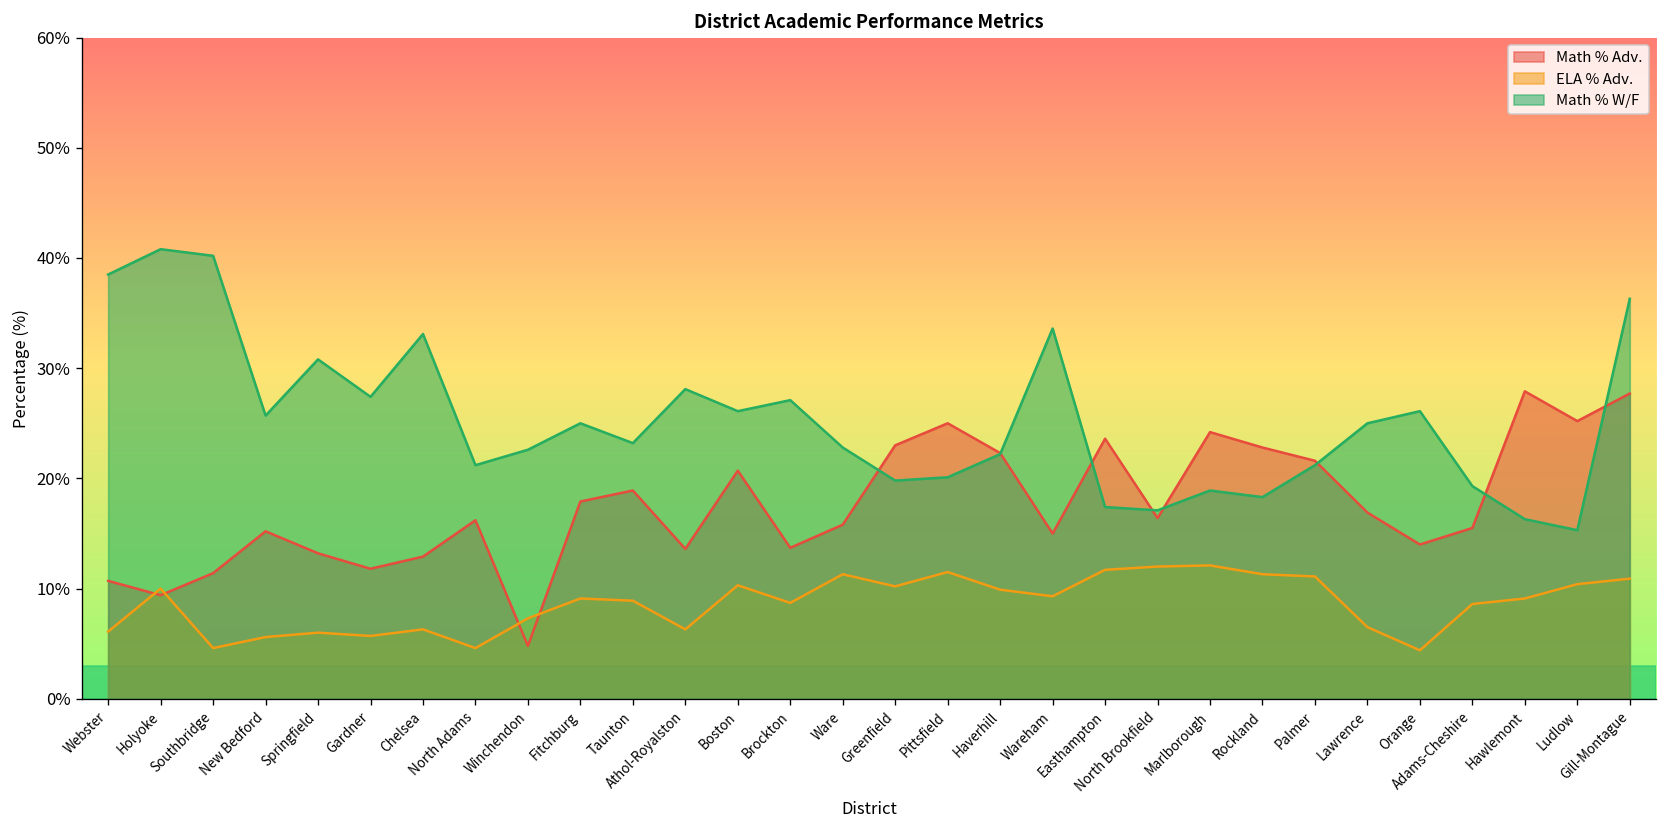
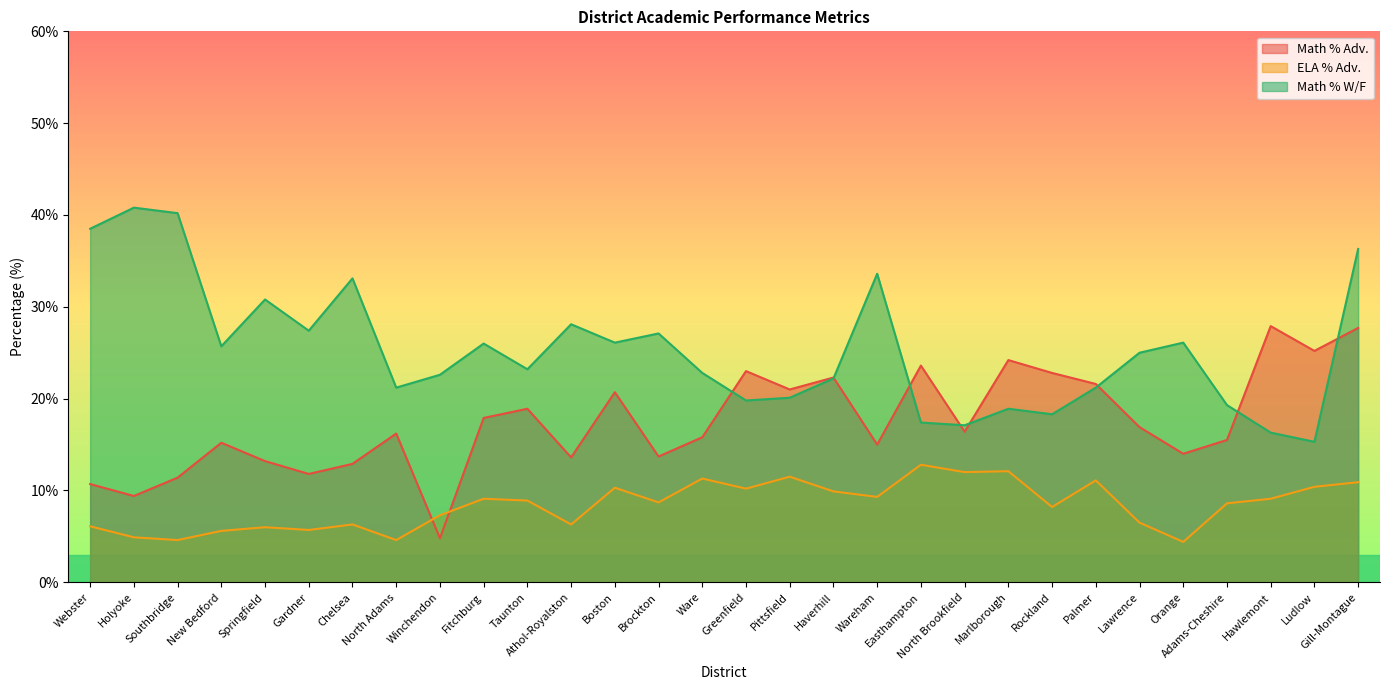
ELA % Adv., Holyoke: 10% -> 5%
Math % W/F, Fitchburg: 25% -> 26%
Math % Adv., Pittsfield: 25% -> 21%
ELA % Adv., Easthampton: 12% -> 13%
ELA % Adv., Rockland: 11% -> 8%
